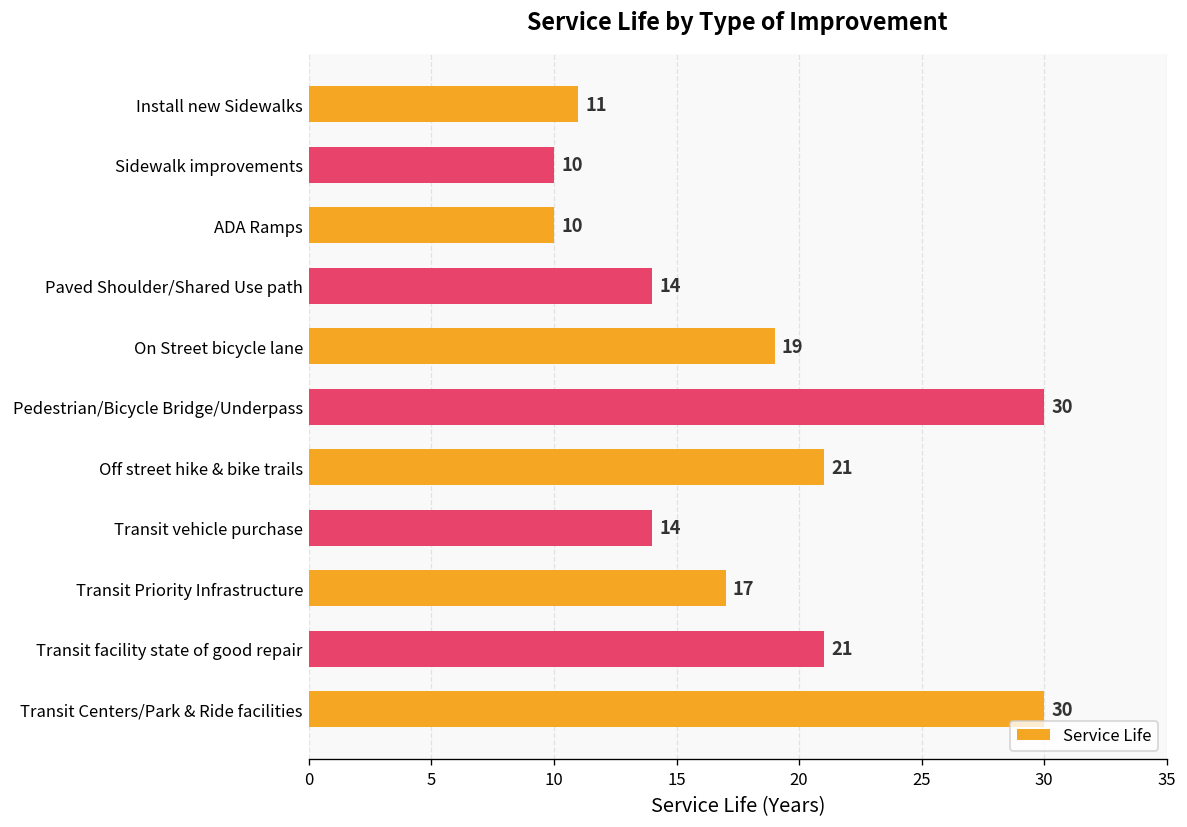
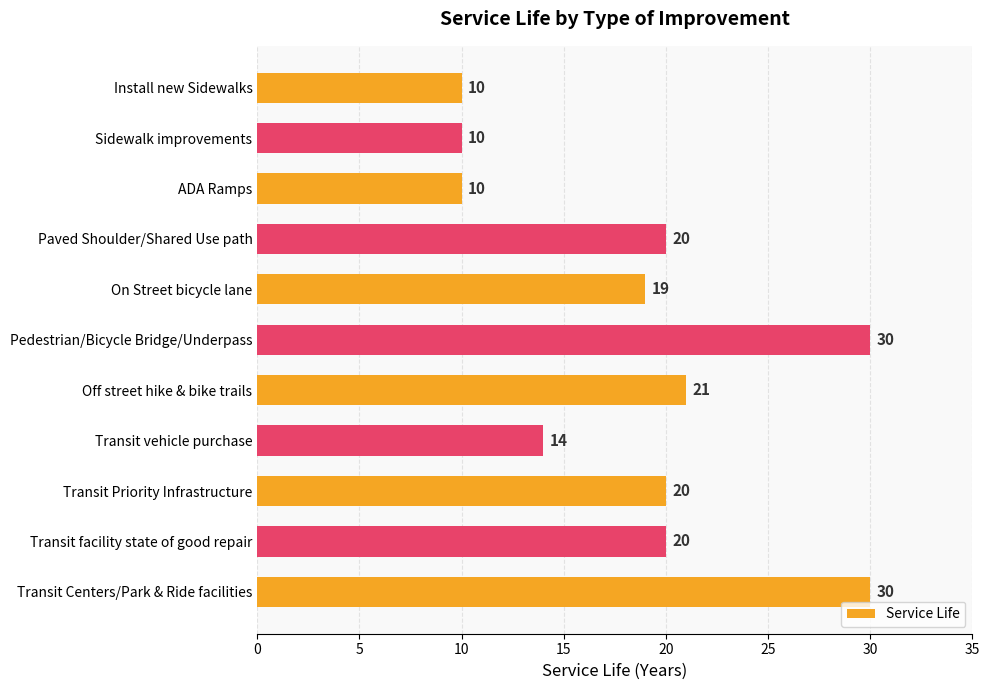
Install new Sidewalks: 11 -> 10
Paved Shoulder/Shared Use path: 14 -> 20
Transit Priority Infrastructure: 17 -> 20
Transit facility state of good repair: 21 -> 20
